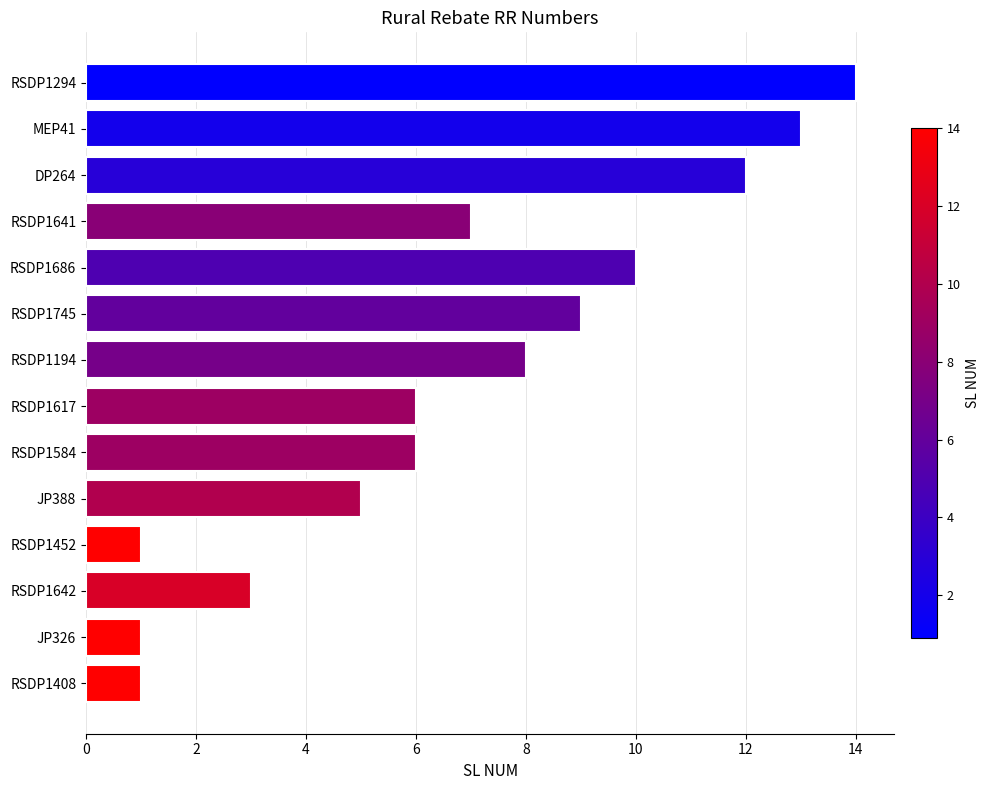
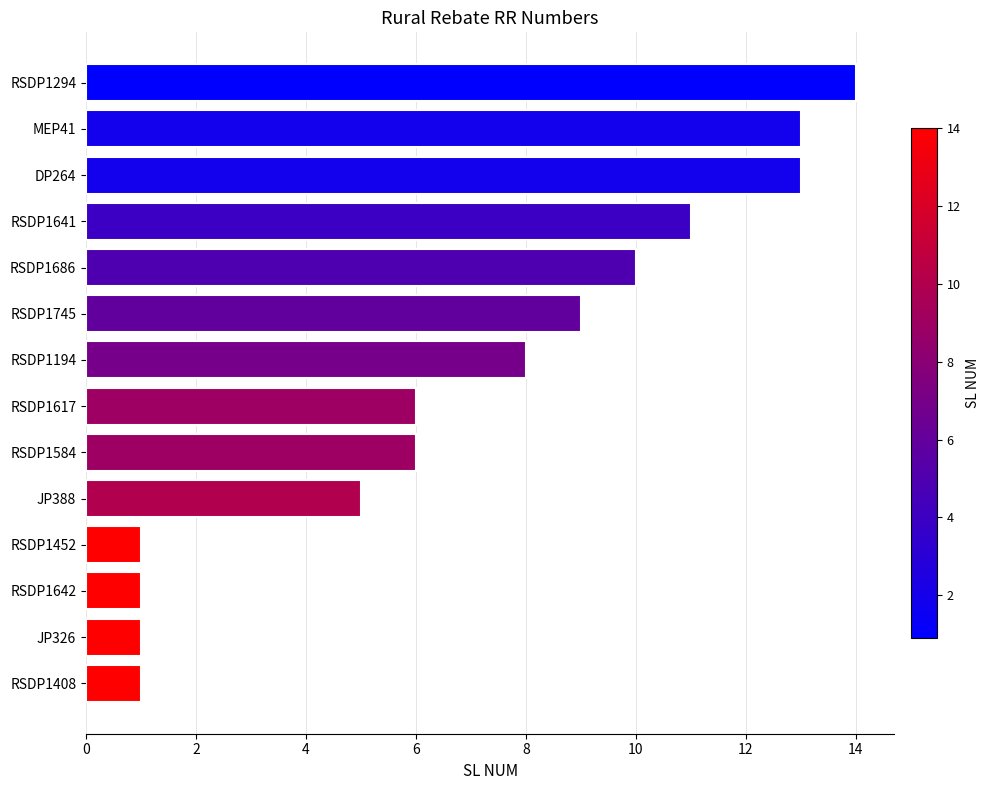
DP264: 12 -> 13
RSDP1641: 7 -> 11
RSDP1642: 3 -> 1
